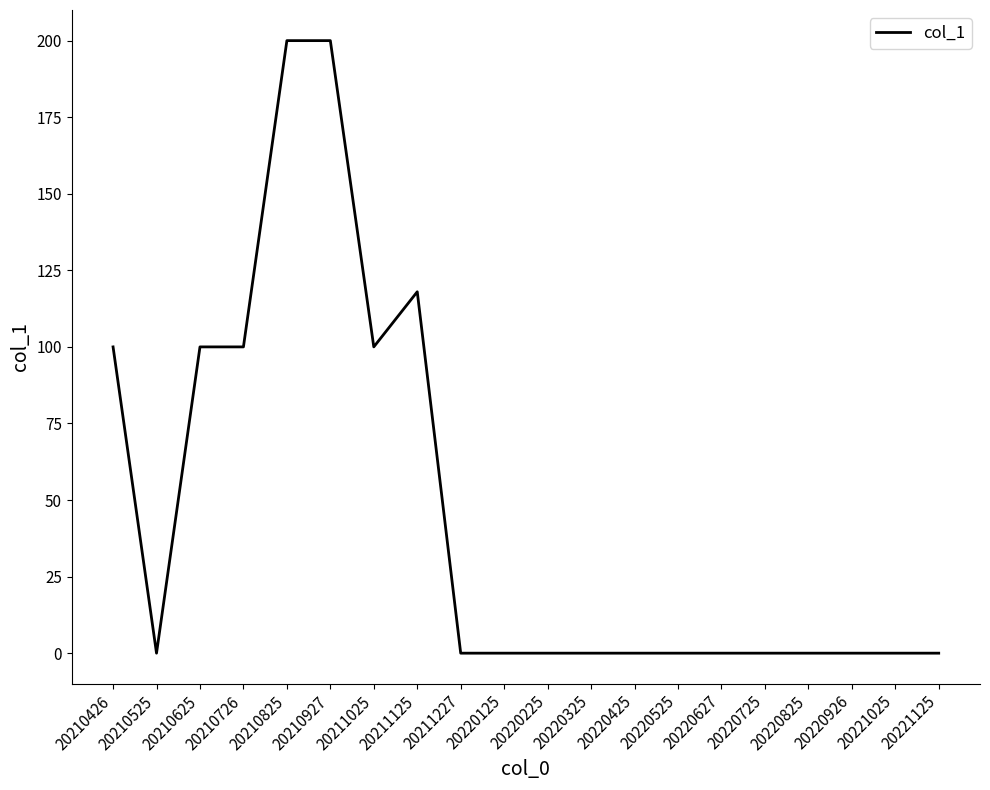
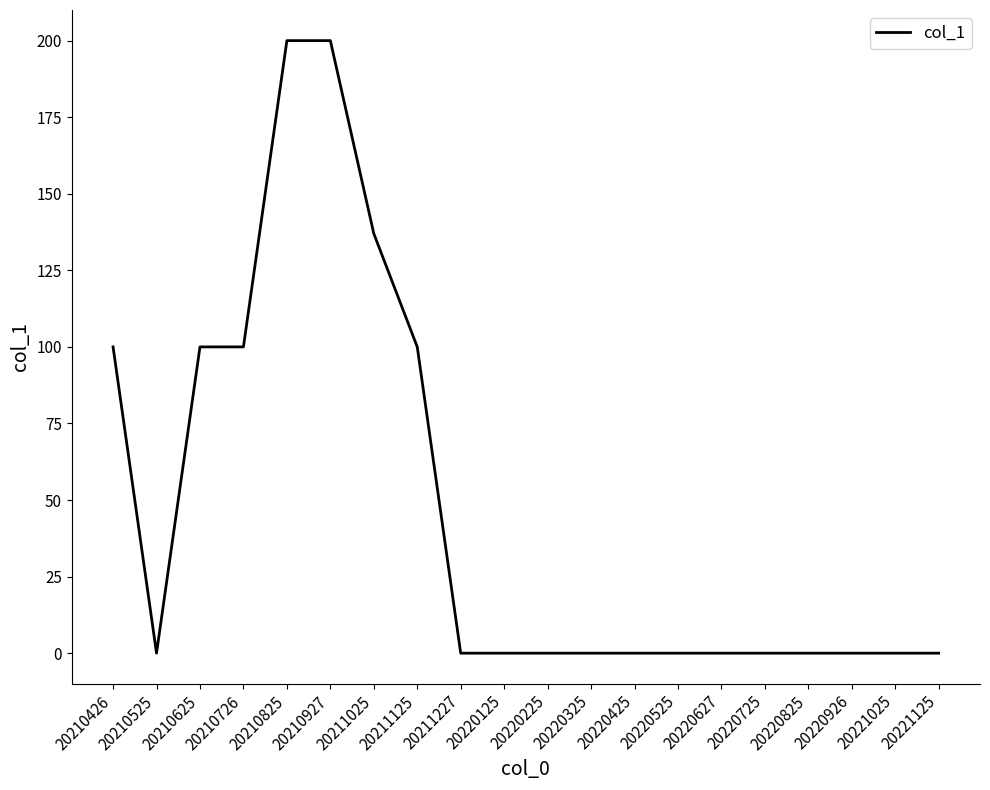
20211025: 100 -> 137
20211125: 118 -> 100
